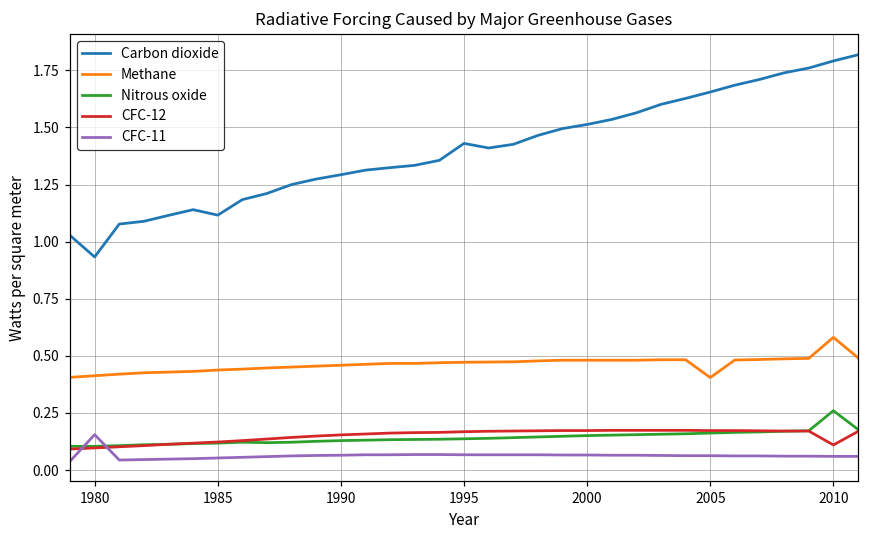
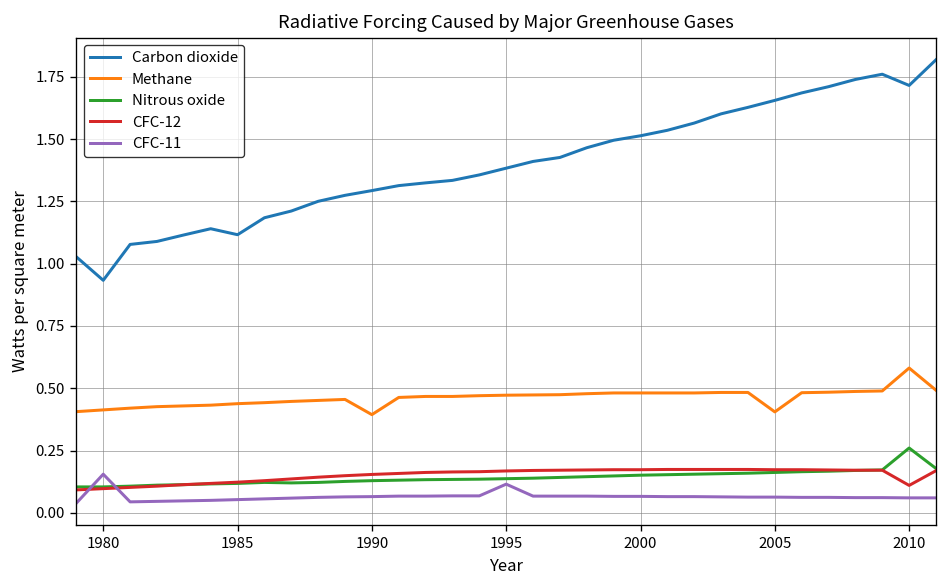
Methane, 1990: 0.46 -> 0.39
Carbon dioxide, 1995: 1.43 -> 1.38
CFC-11, 1995: 0.07 -> 0.12
Carbon dioxide, 2010: 1.79 -> 1.72
